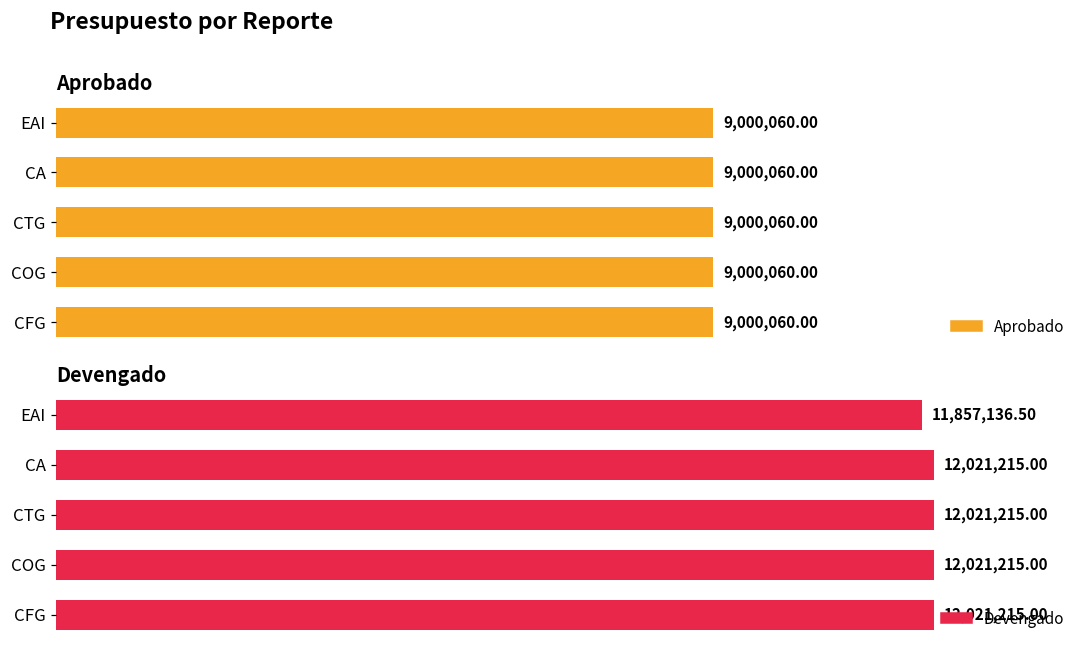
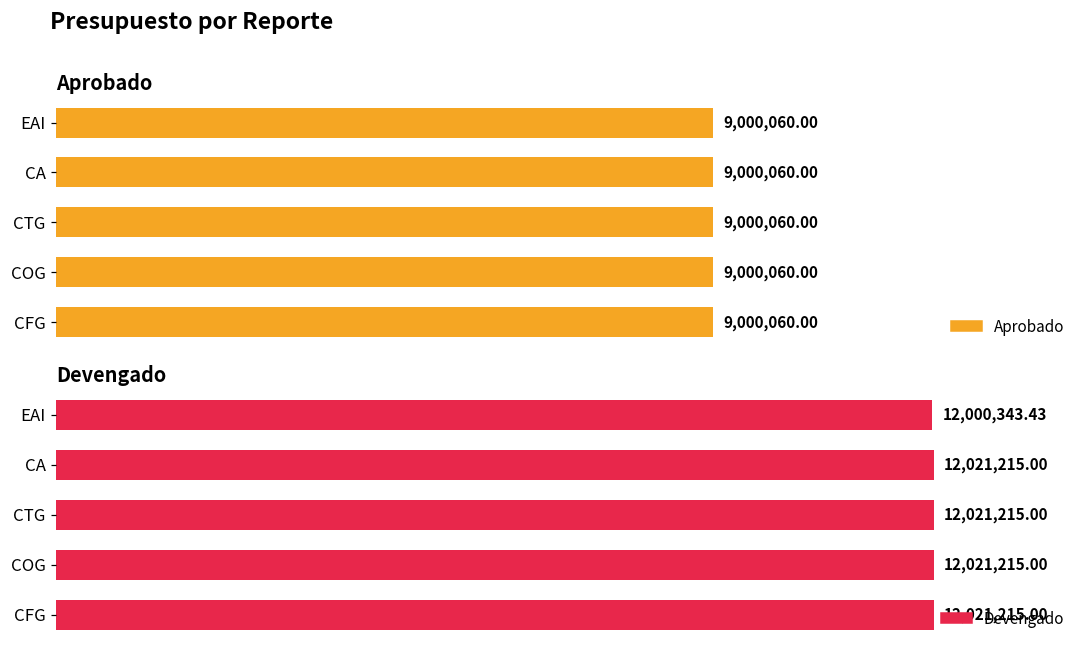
Devengado, EAI: 11,857,136.50 -> 12,000,343.43
